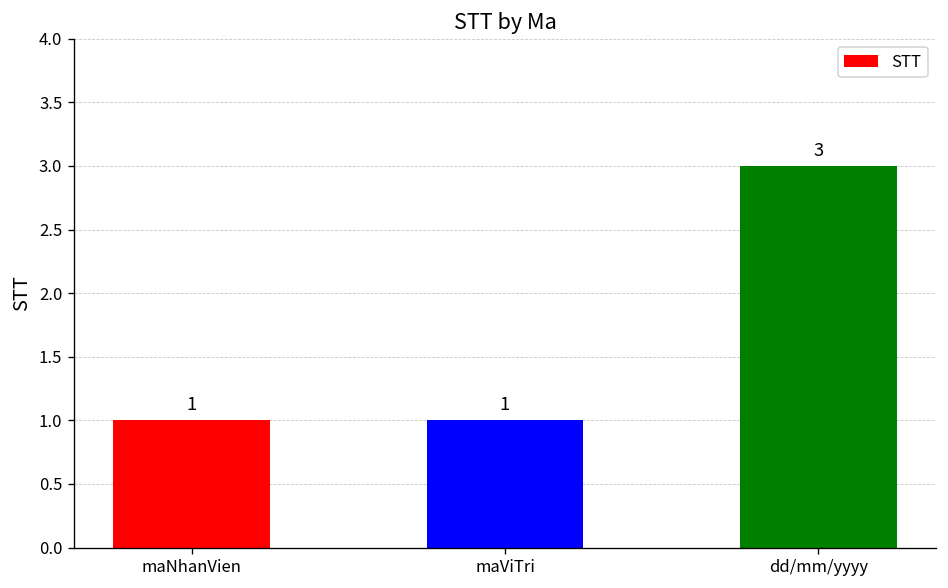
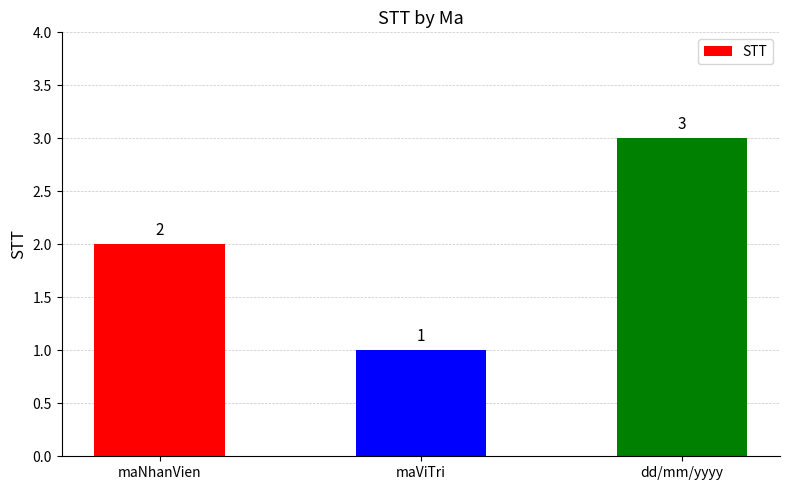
maNhanVien: 1 -> 2
